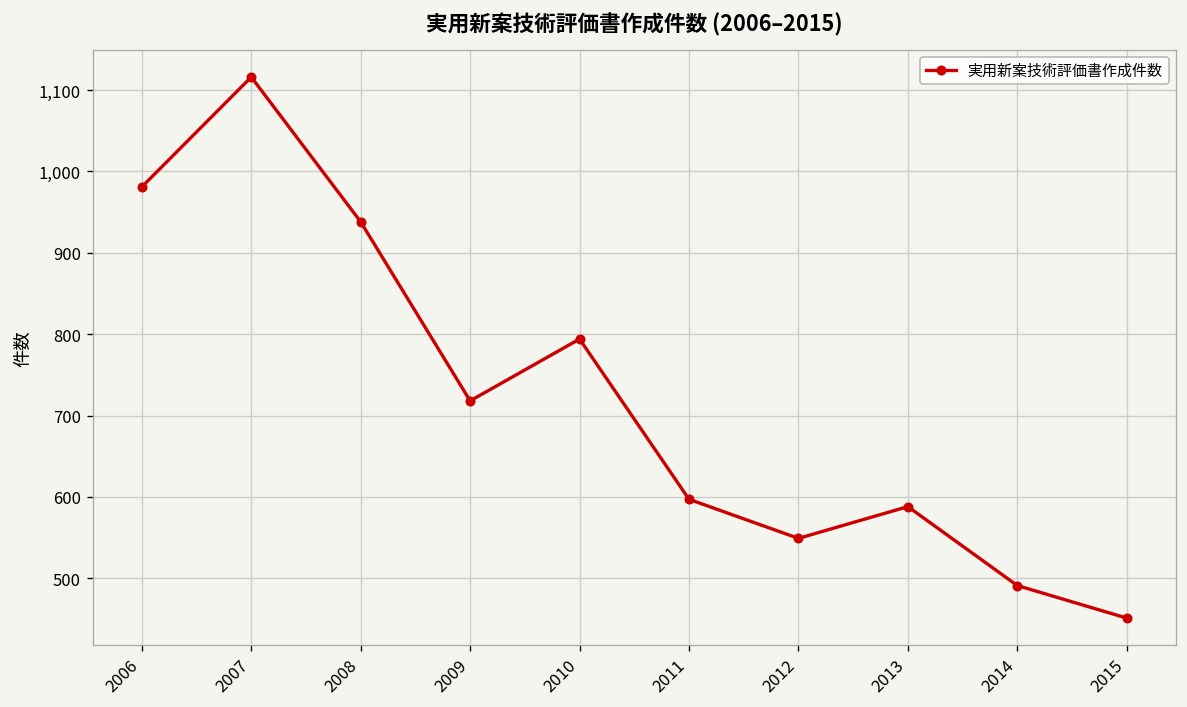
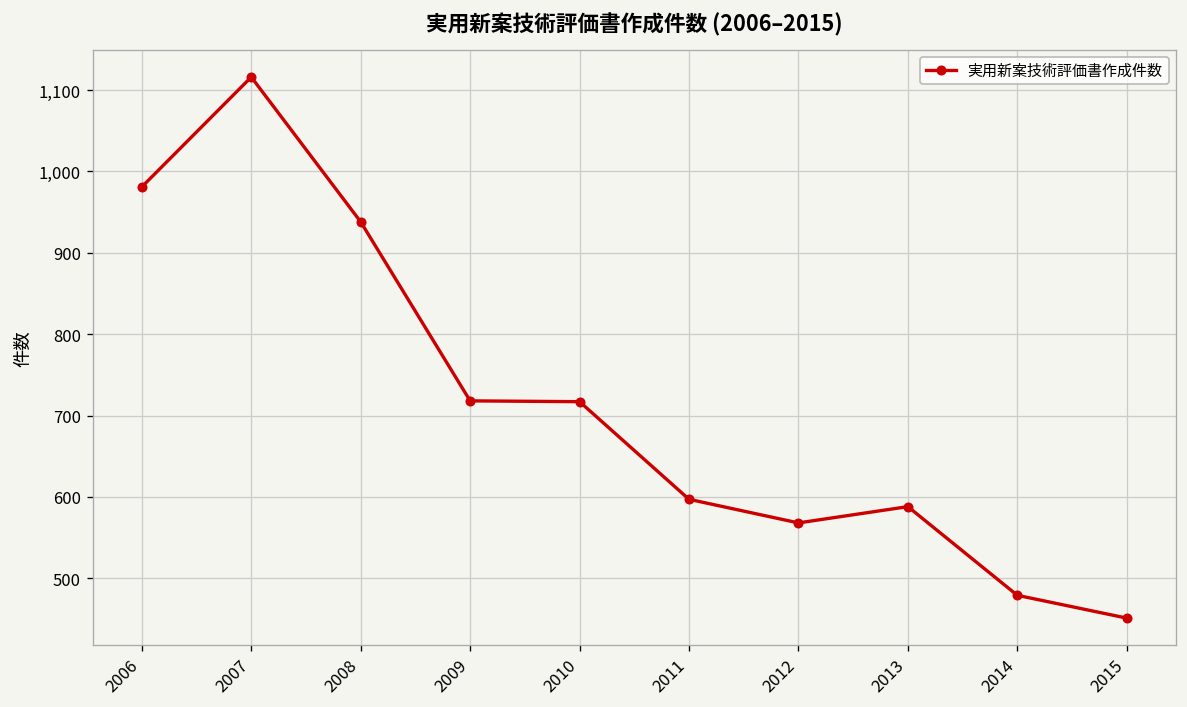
2010: 790 -> 720
2012: 550 -> 570
2014: 490 -> 480
